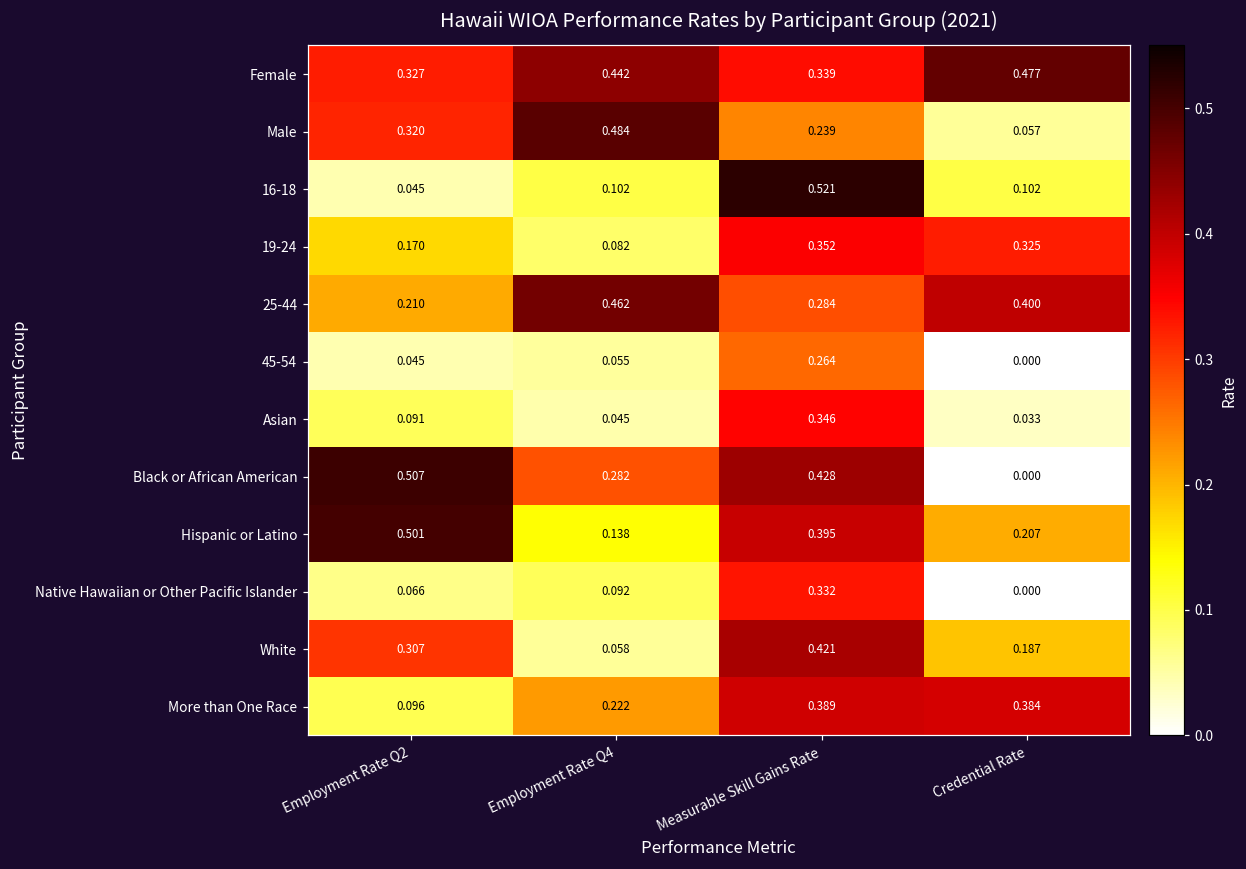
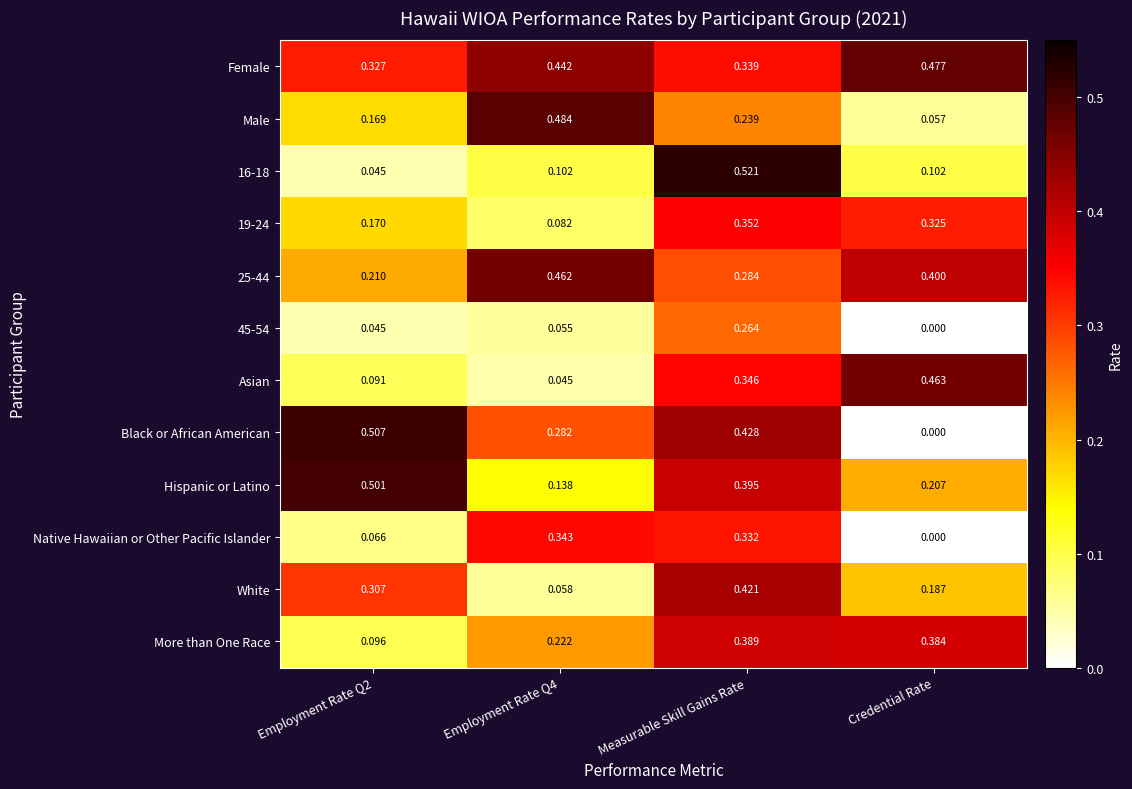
Male, Employment Rate Q2: 0.320 -> 0.169
Asian, Credential Rate: 0.033 -> 0.463
Native Hawaiian or Other Pacific Islander, Employment Rate Q4: 0.092 -> 0.343
